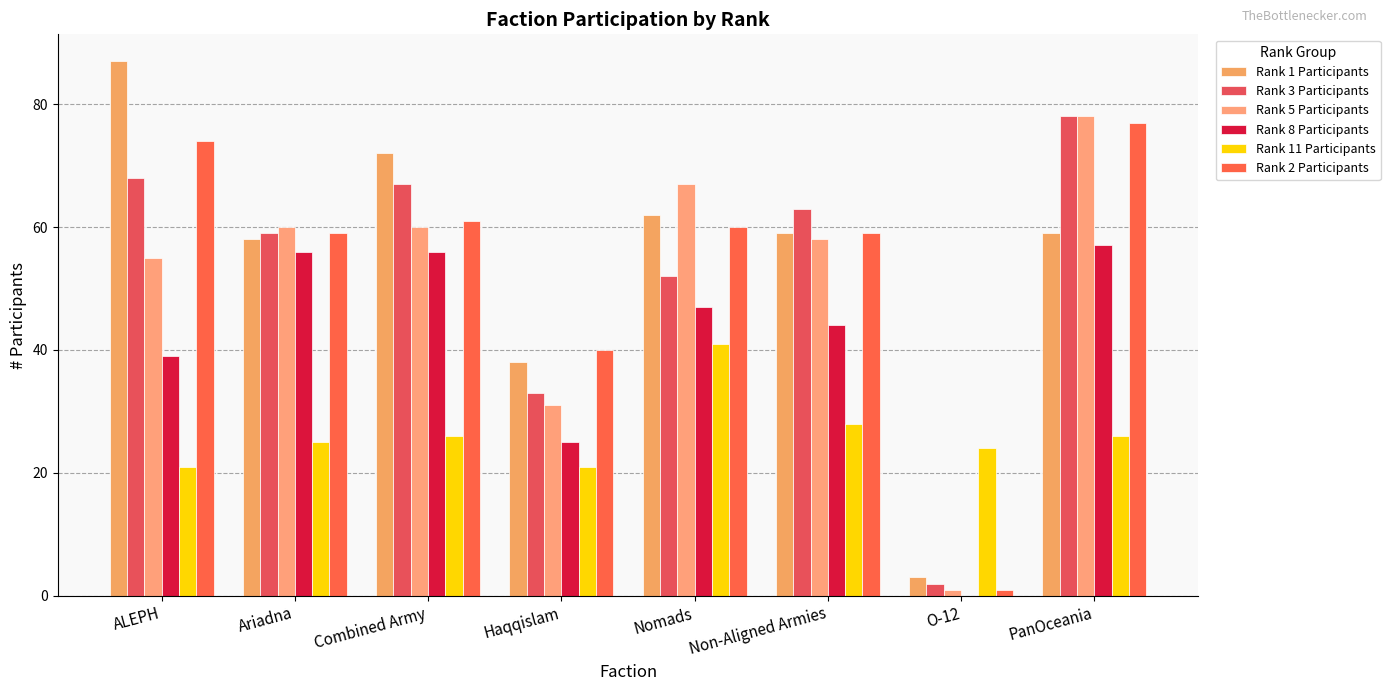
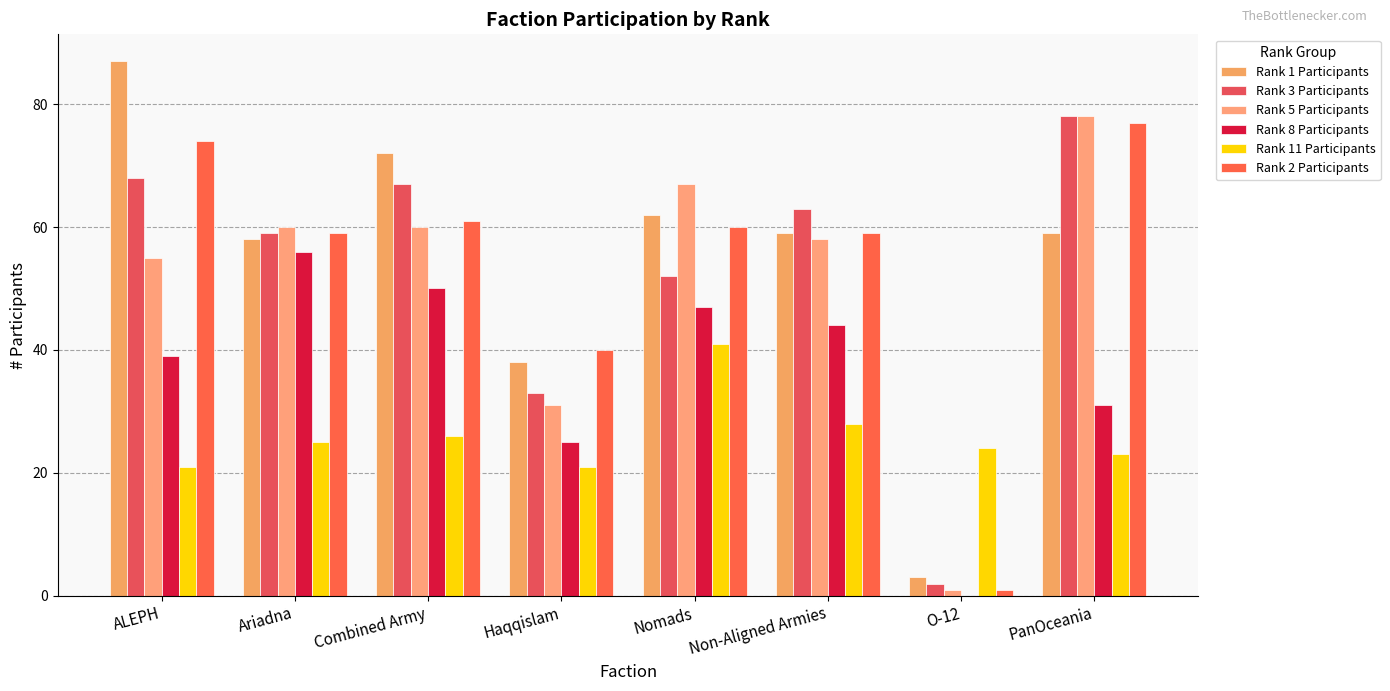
Rank 8 Participants, Combined Army: 56 -> 50
Rank 8 Participants, PanOceania: 57 -> 31
Rank 11 Participants, PanOceania: 26 -> 23
